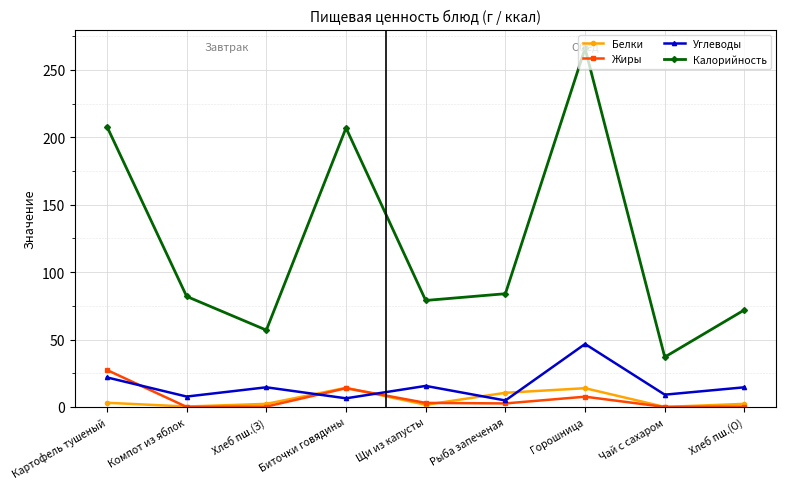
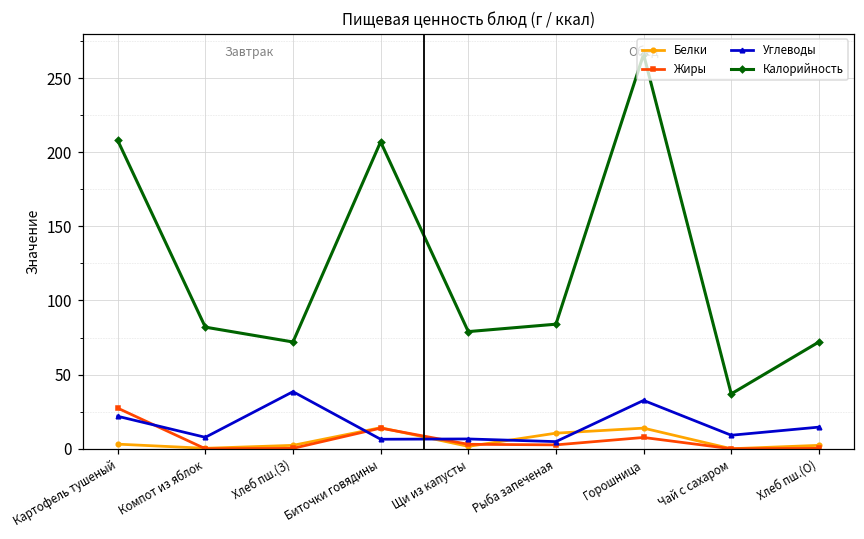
Углеводы, Хлеб пш.(З): 15 -> 38
Калорийность, Хлеб пш.(З): 57 -> 72
Углеводы, Щи из капусты: 16 -> 7
Углеводы, Горошница: 47 -> 33
